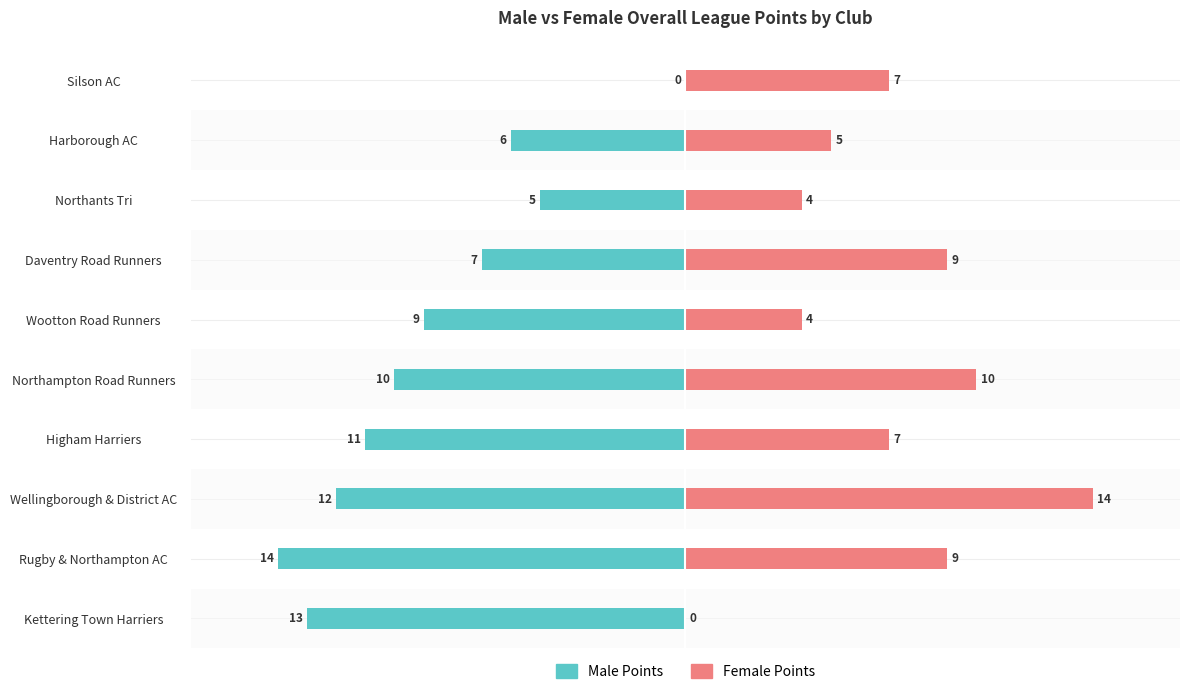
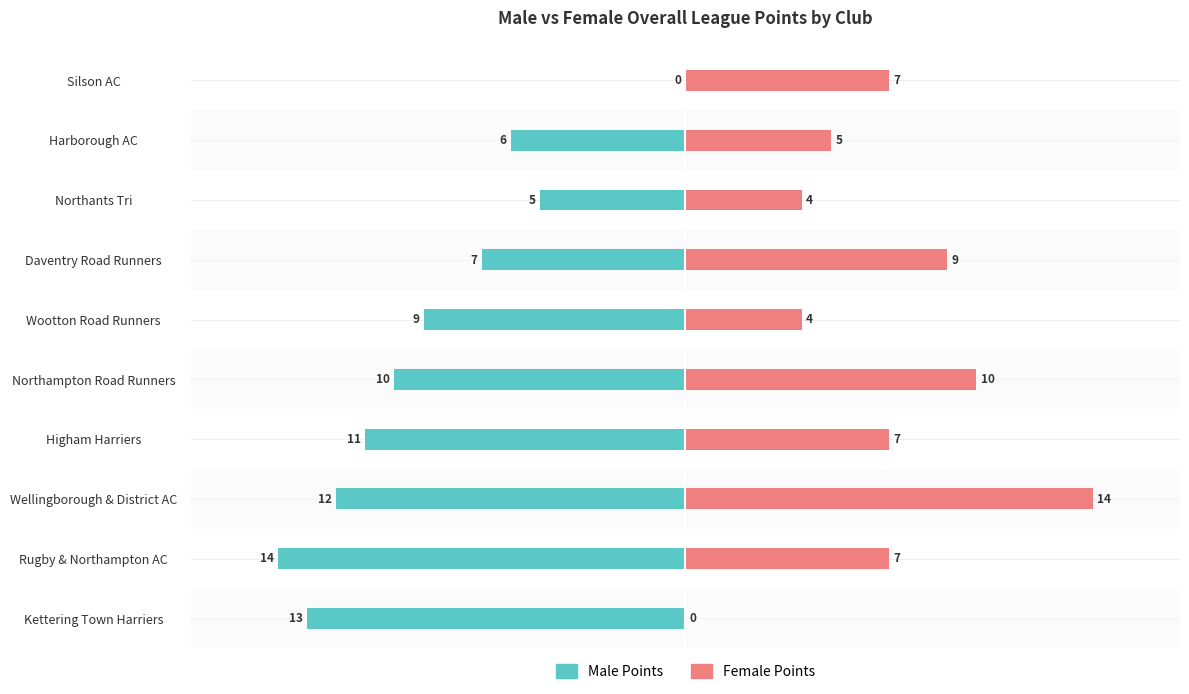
Female Points, Rugby & Northampton AC: 9 -> 7
